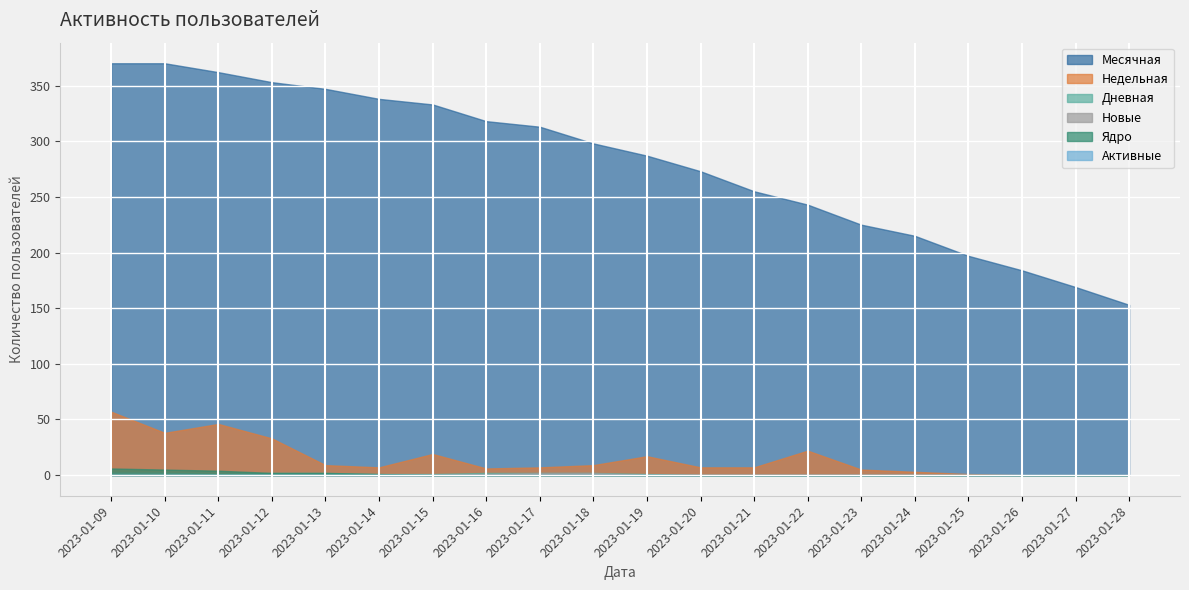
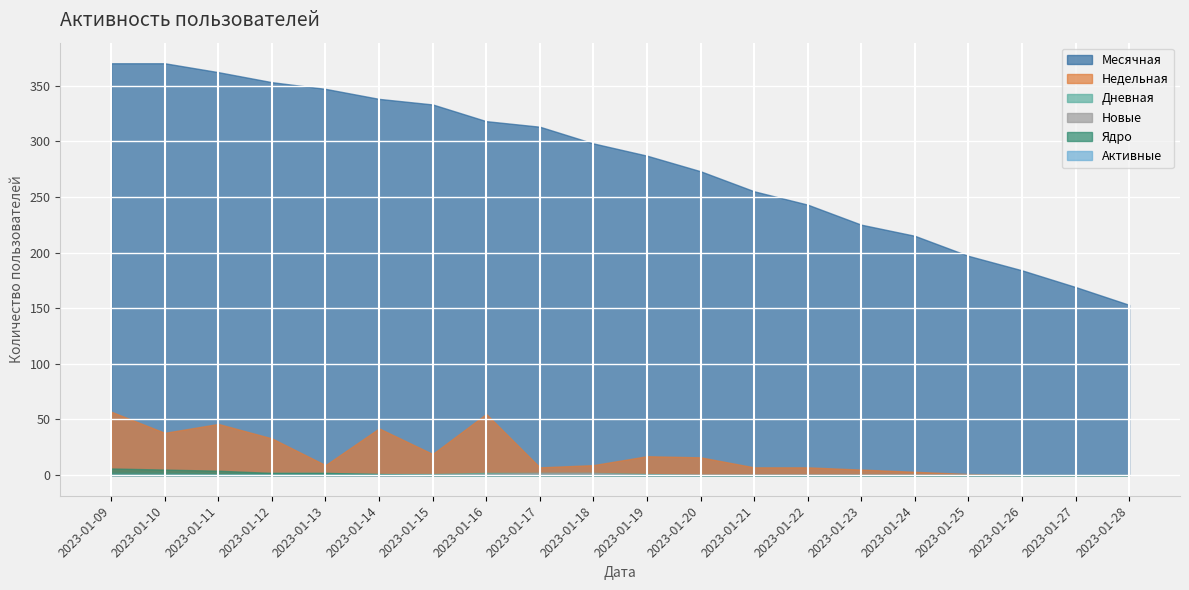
Недельная, 2023-01-14: 7 -> 42
Недельная, 2023-01-16: 6 -> 55
Недельная, 2023-01-20: 7 -> 16
Недельная, 2023-01-22: 22 -> 7
